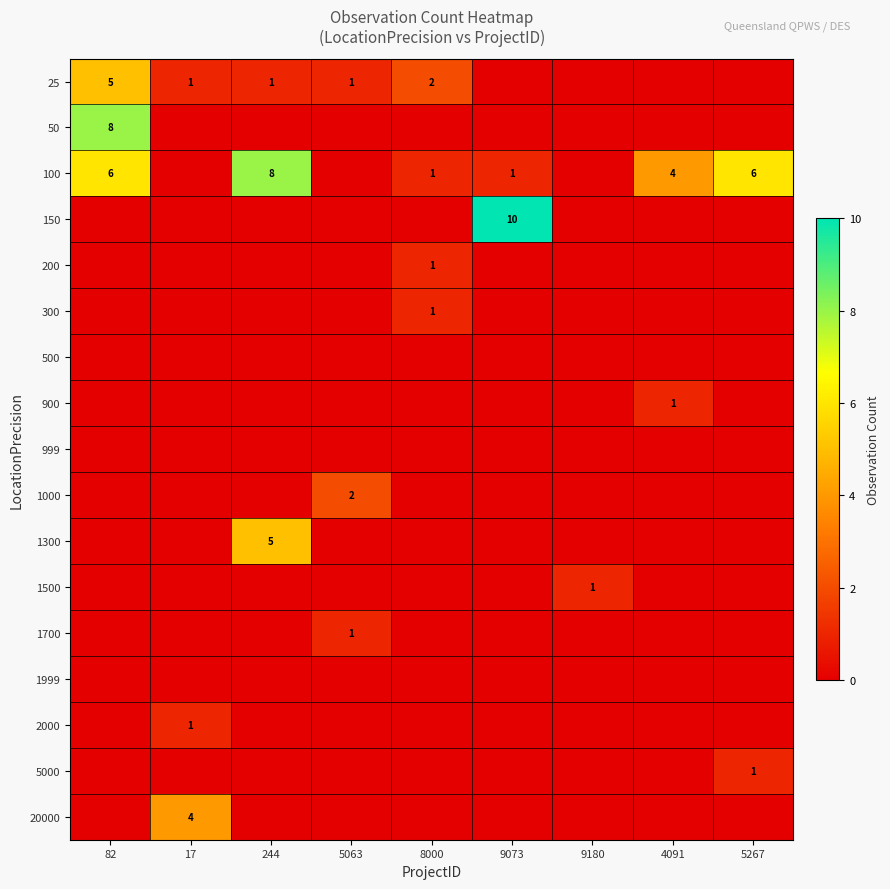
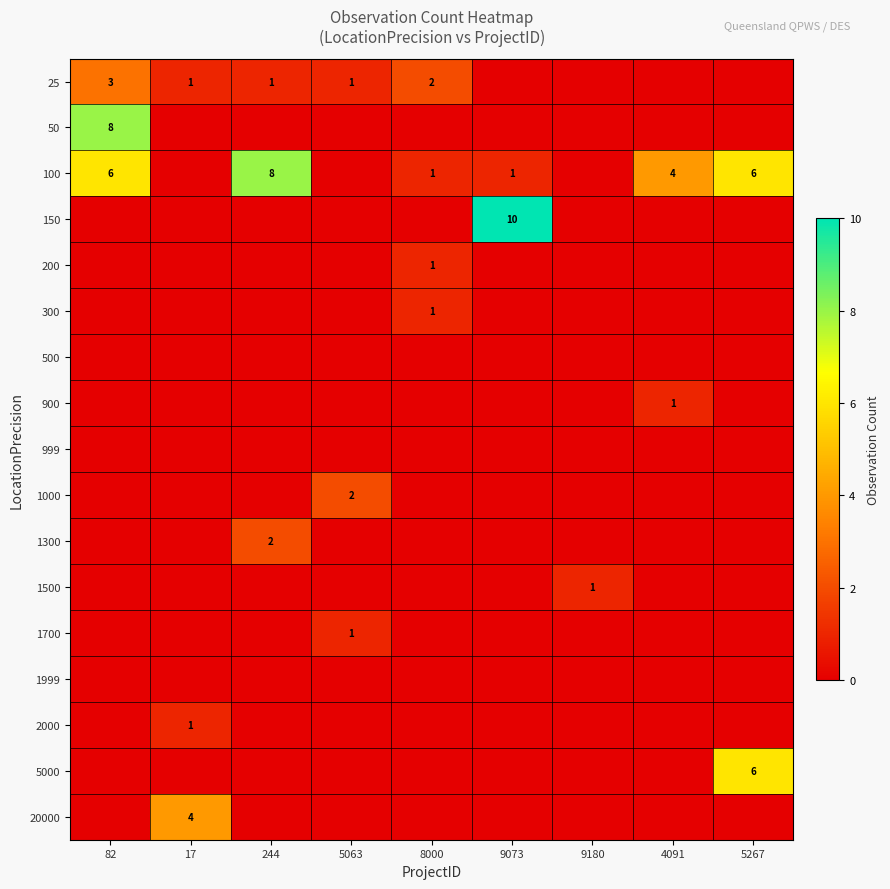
25, 82: 5 -> 3
1300, 244: 5 -> 2
5000, 5267: 1 -> 6
